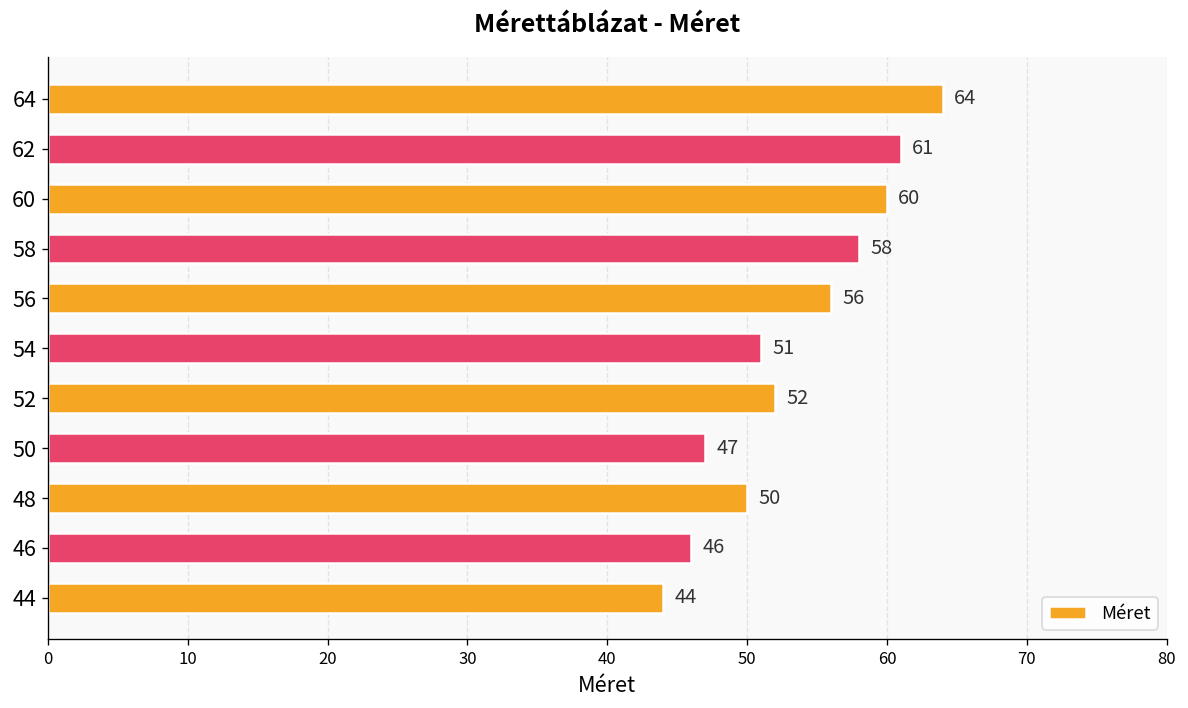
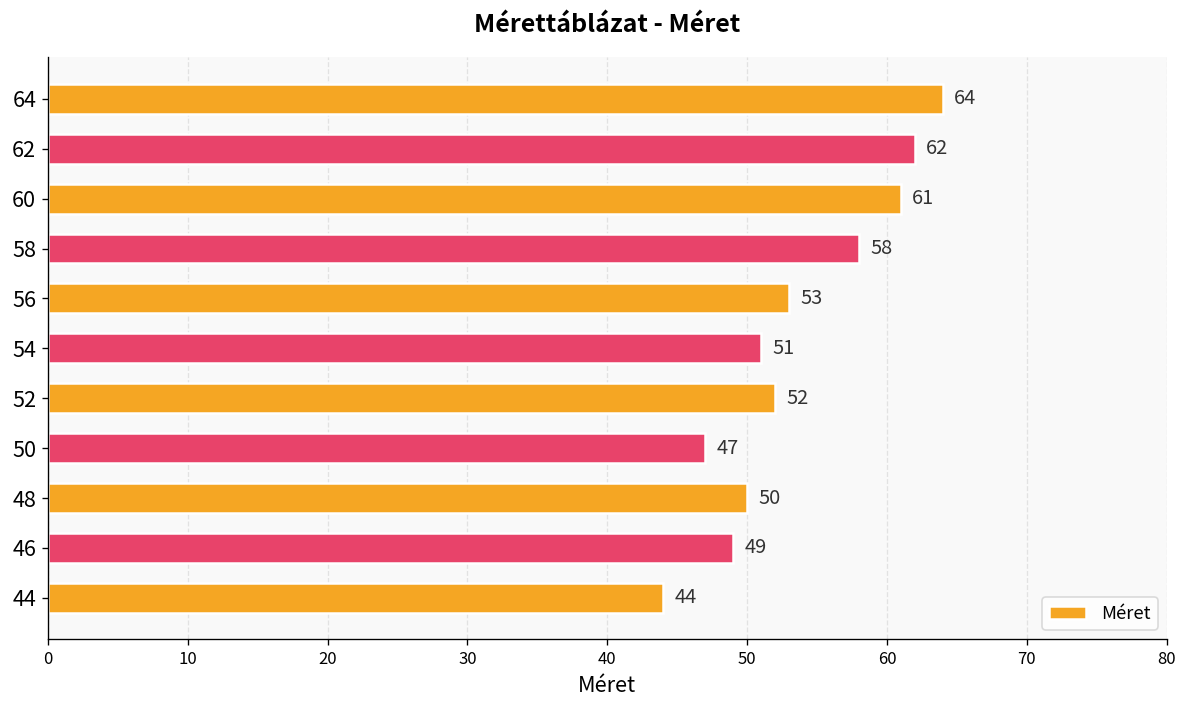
62: 61 -> 62
60: 60 -> 61
56: 56 -> 53
46: 46 -> 49
